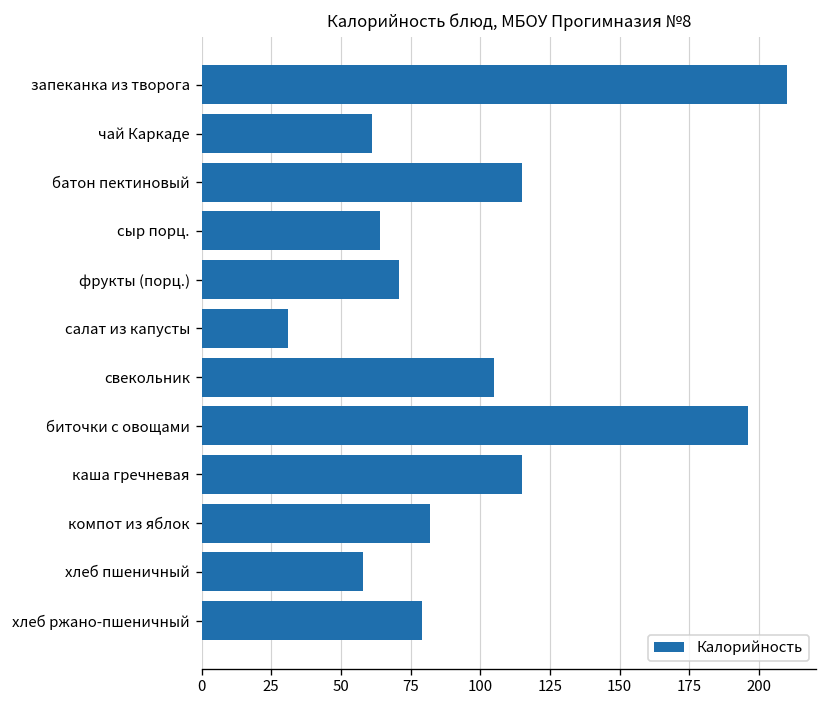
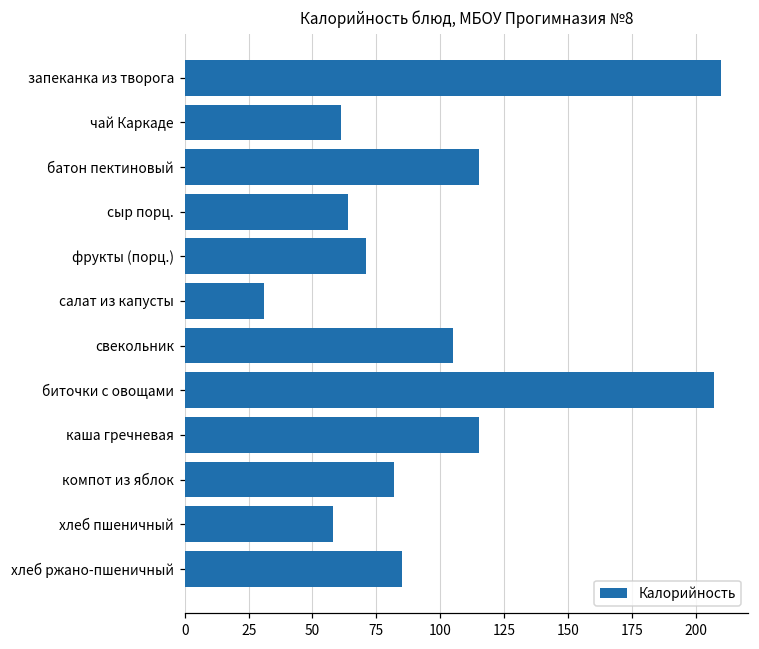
биточки с овощами: 196 -> 207
хлеб ржано-пшеничный: 79 -> 85
